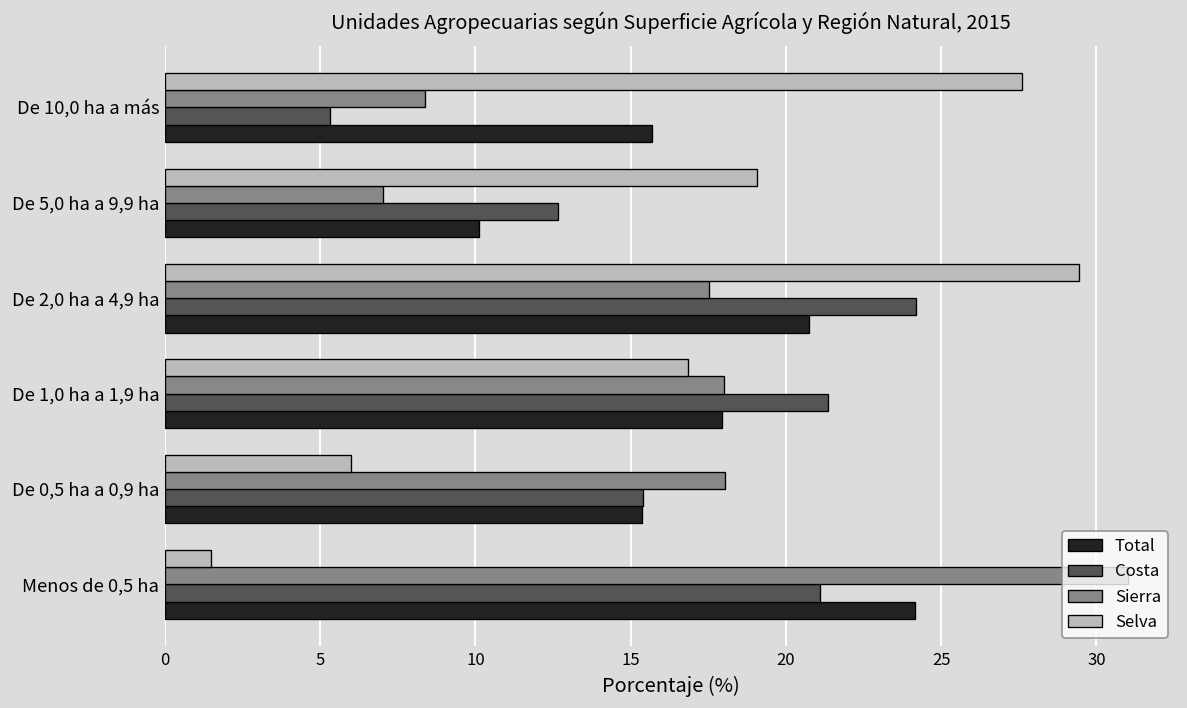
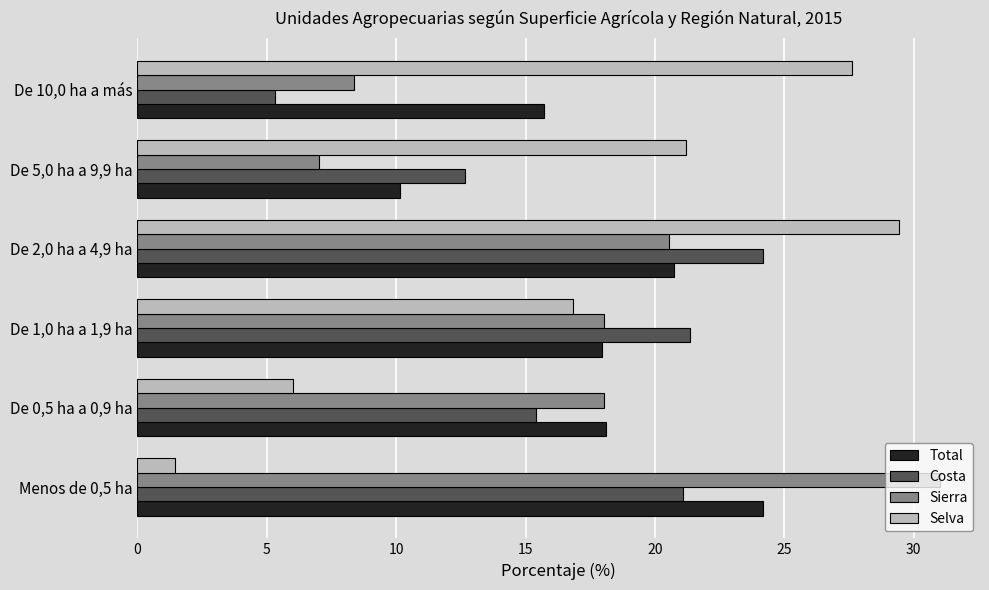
Selva, De 5,0 ha a 9,9 ha: 19.1 -> 21.2
Sierra, De 2,0 ha a 4,9 ha: 17.5 -> 20.5
Total, De 0,5 ha a 0,9 ha: 15.4 -> 18.1
